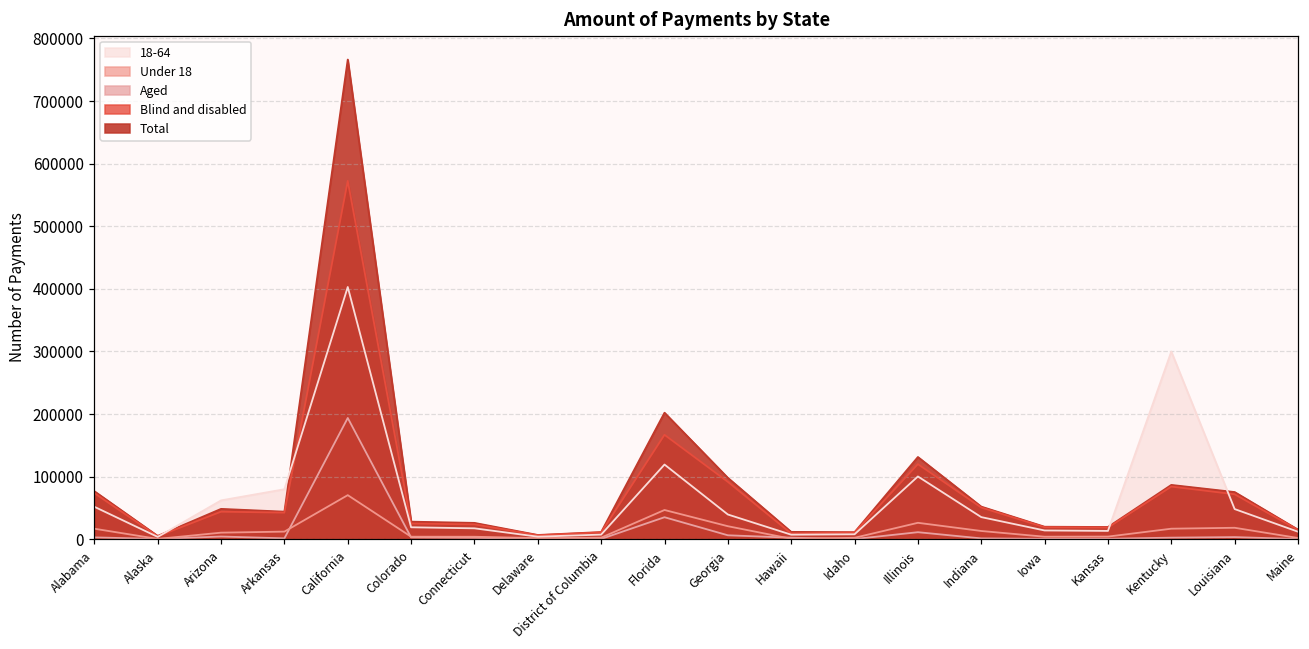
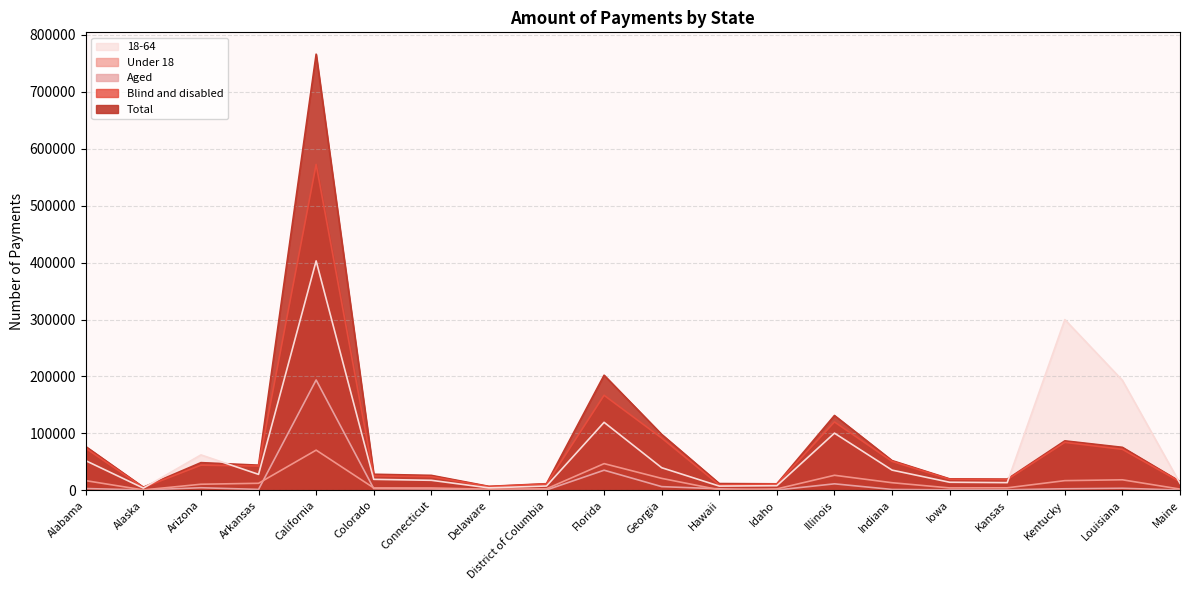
18-64, Arkansas: 80000 -> 30000
18-64, Louisiana: 50000 -> 190000
